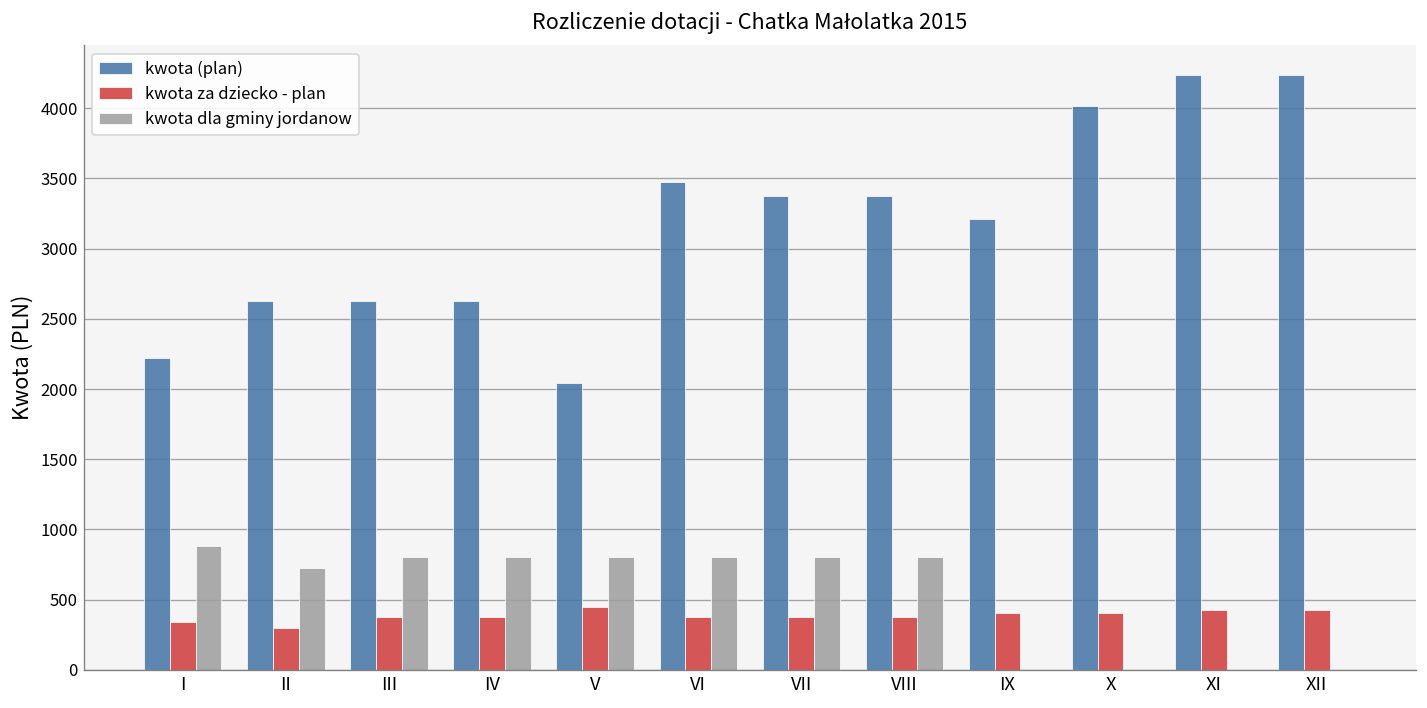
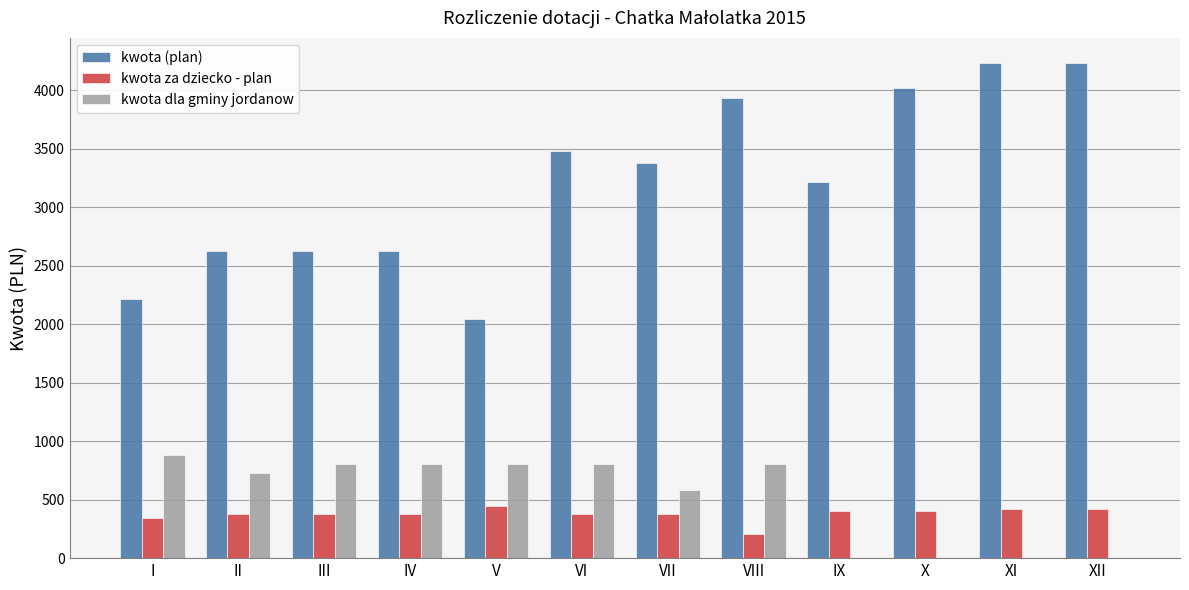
kwota za dziecko - plan, II: 290 -> 380
kwota dla gminy jordanow, VII: 800 -> 580
kwota (plan), VIII: 3380 -> 3930
kwota za dziecko - plan, VIII: 380 -> 210
